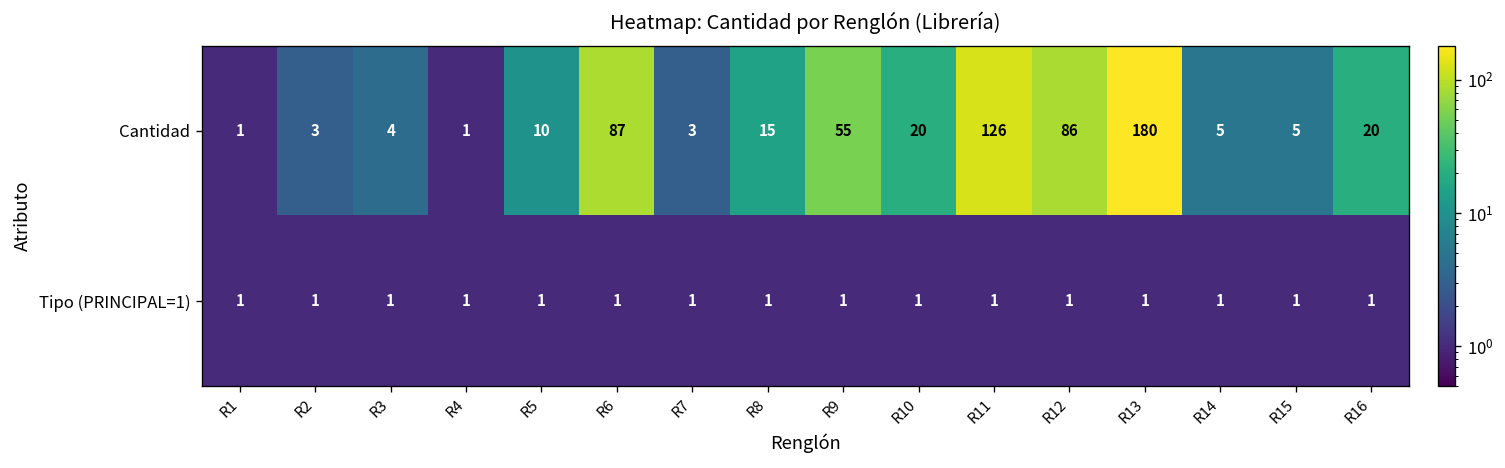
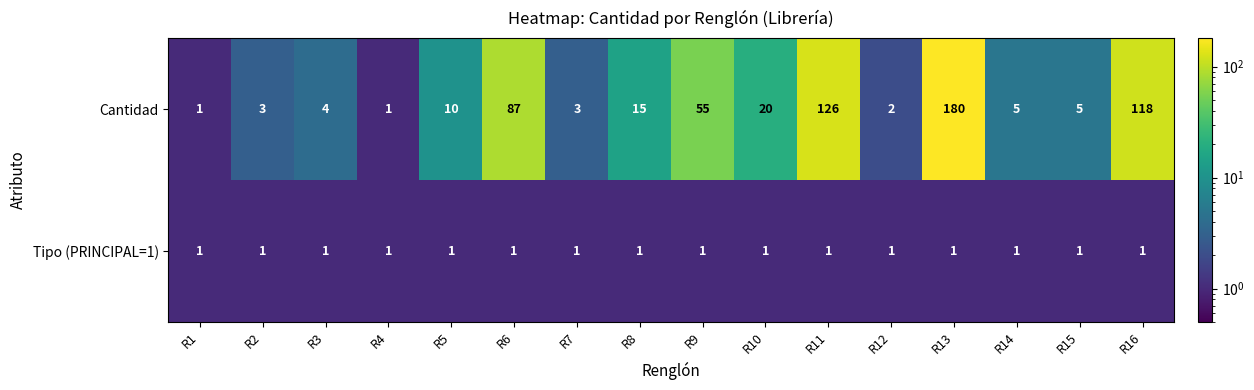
Cantidad, R12: 86 -> 2
Cantidad, R16: 20 -> 118
